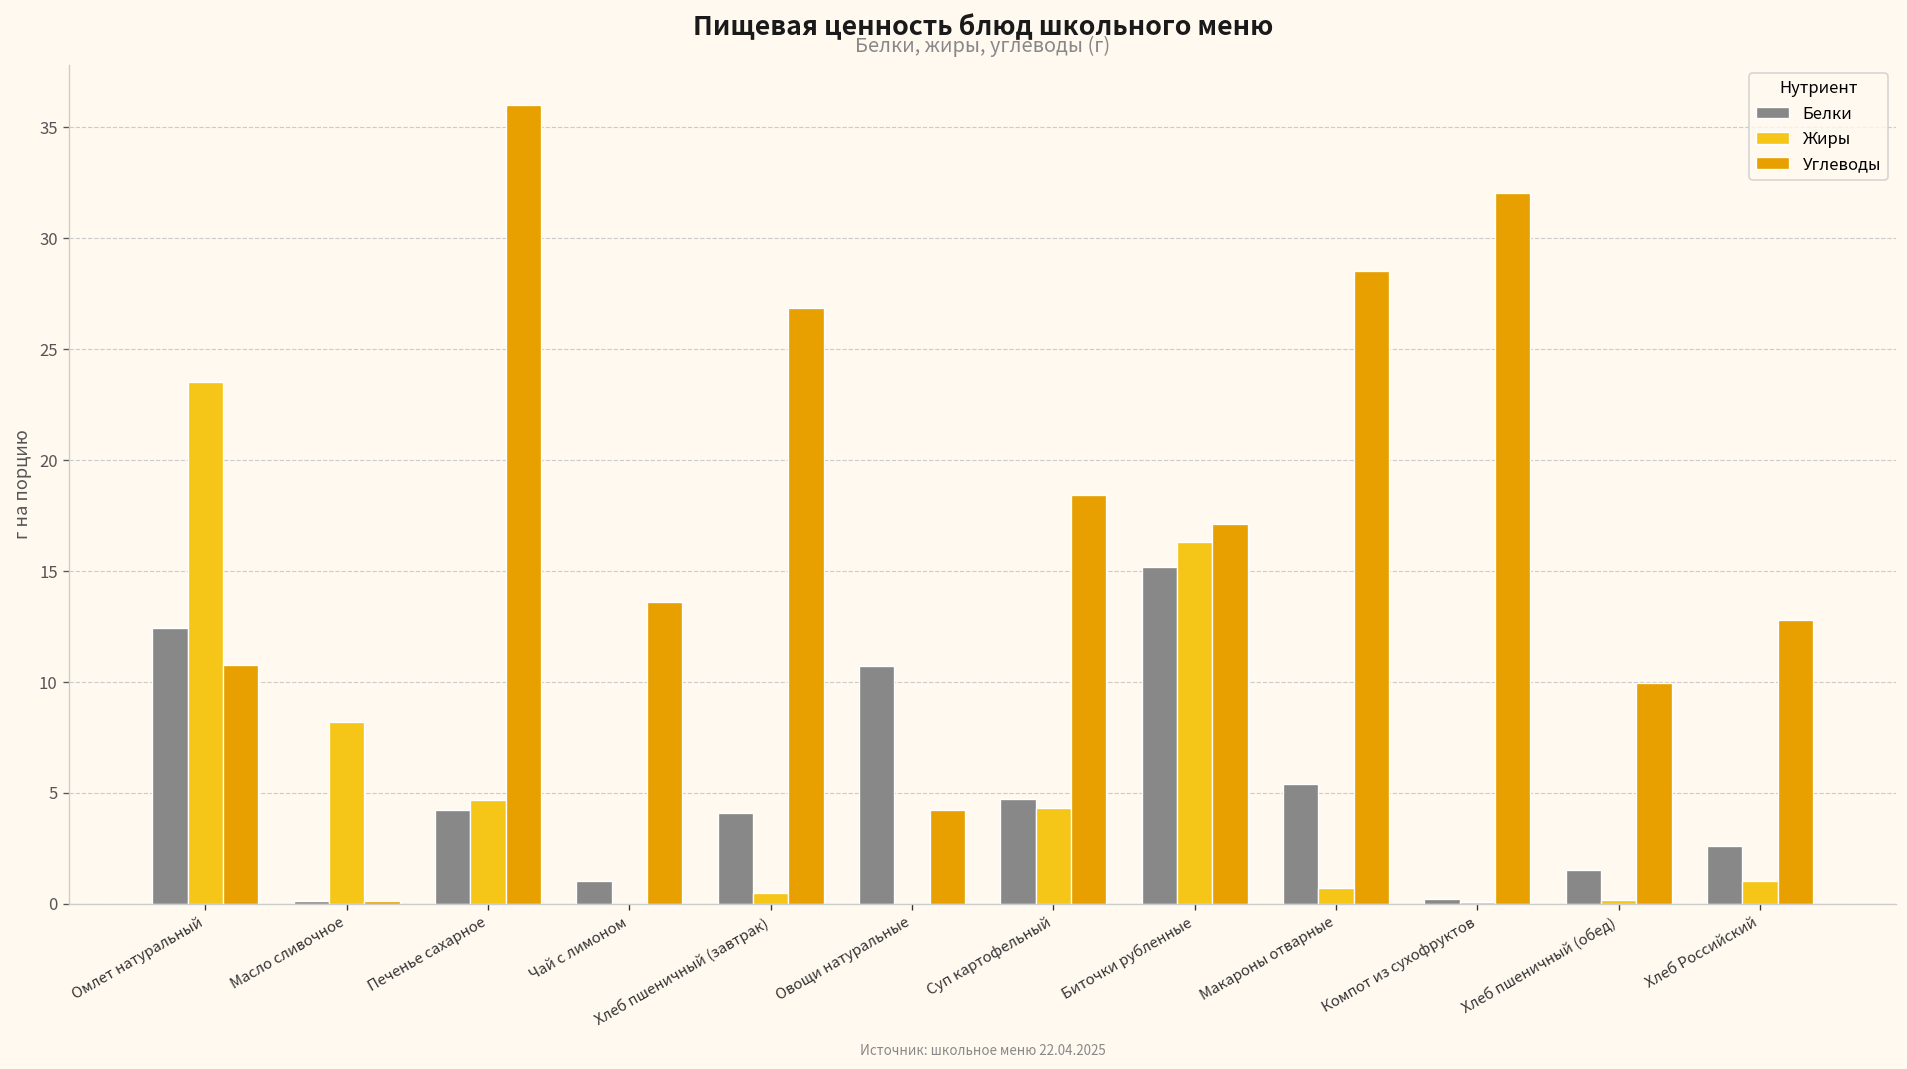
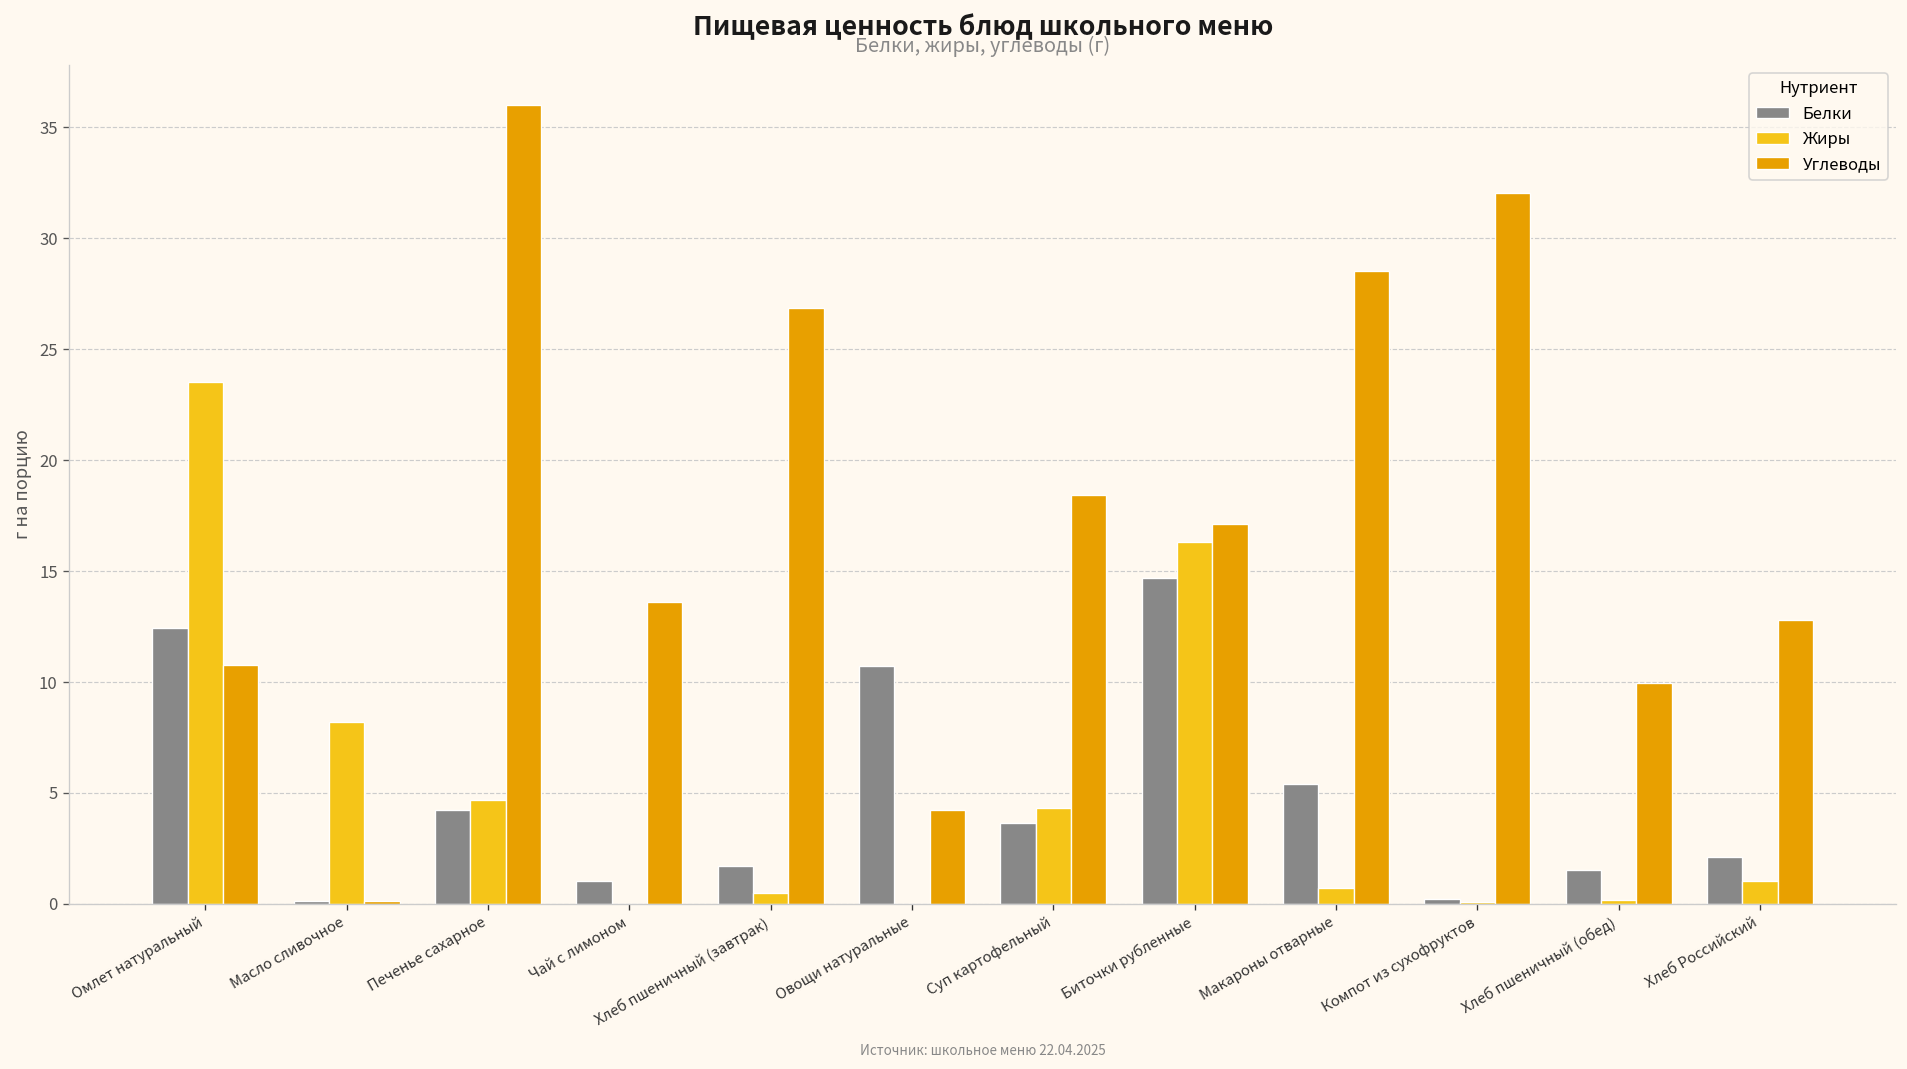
Белки, Хлеб пшеничный (завтрак): 4.1 -> 1.7
Белки, Суп картофельный: 4.7 -> 3.6
Белки, Биточки рубленные: 15.2 -> 14.7
Белки, Хлеб Российский: 2.6 -> 2.1
